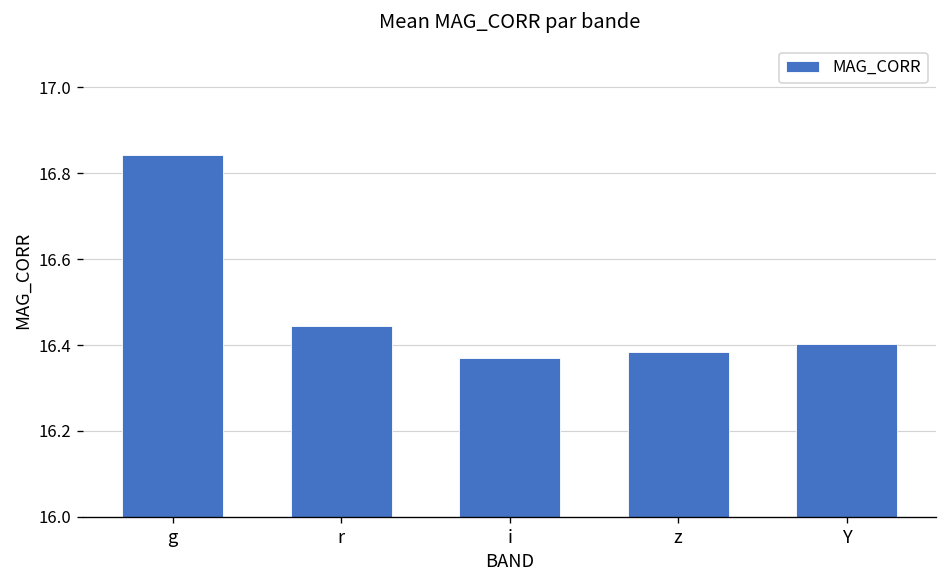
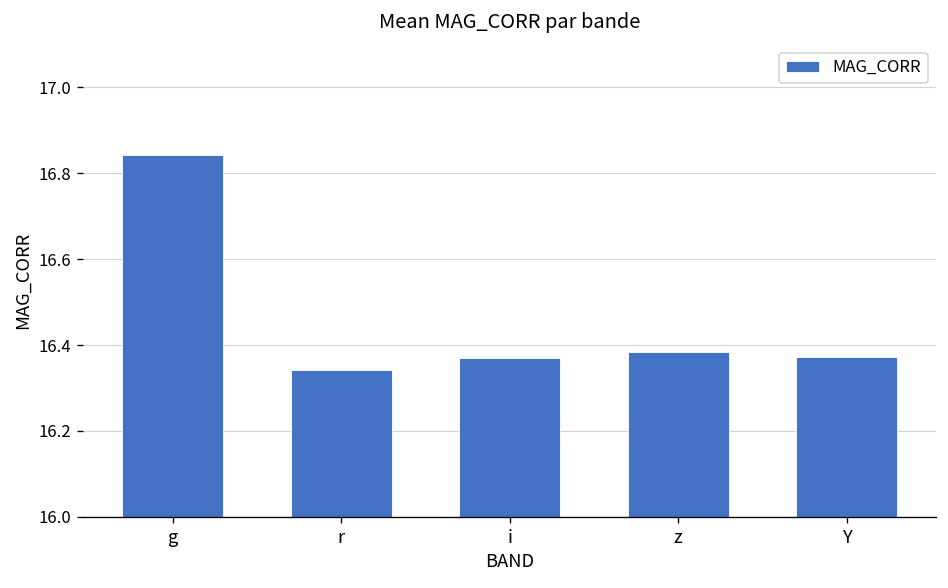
r: 16.45 -> 16.34
Y: 16.40 -> 16.37
